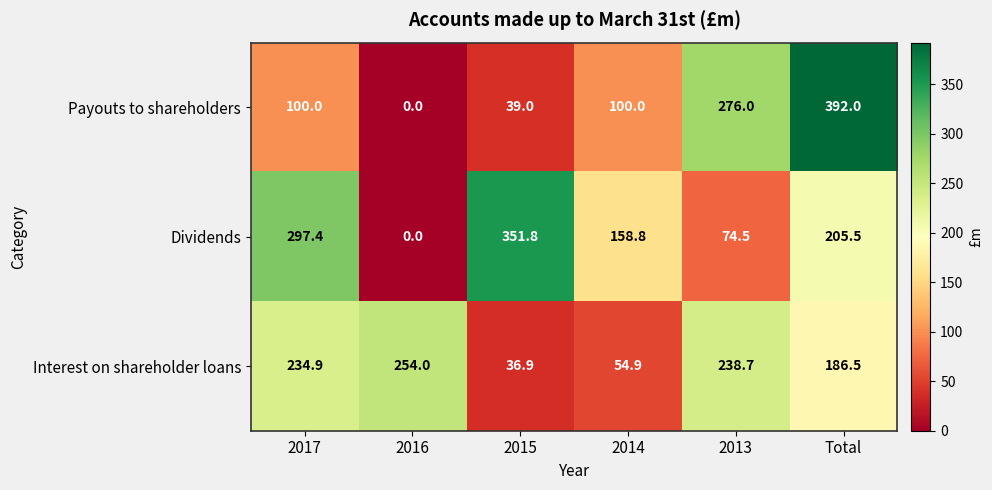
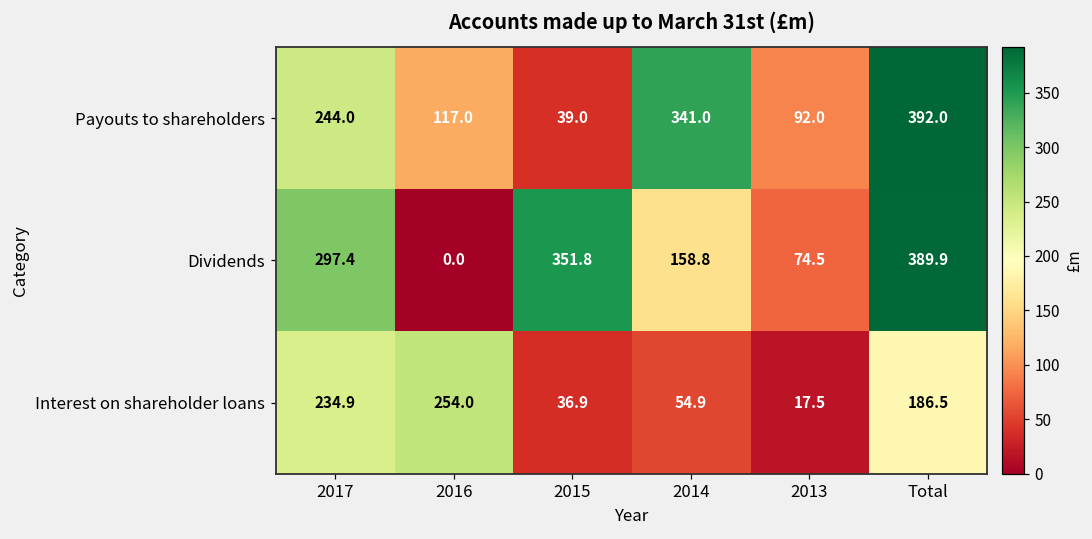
Payouts to shareholders, 2017: 100.0 -> 244.0
Payouts to shareholders, 2016: 0.0 -> 117.0
Payouts to shareholders, 2014: 100.0 -> 341.0
Payouts to shareholders, 2013: 276.0 -> 92.0
Dividends, Total: 205.5 -> 389.9
Interest on shareholder loans, 2013: 238.7 -> 17.5
